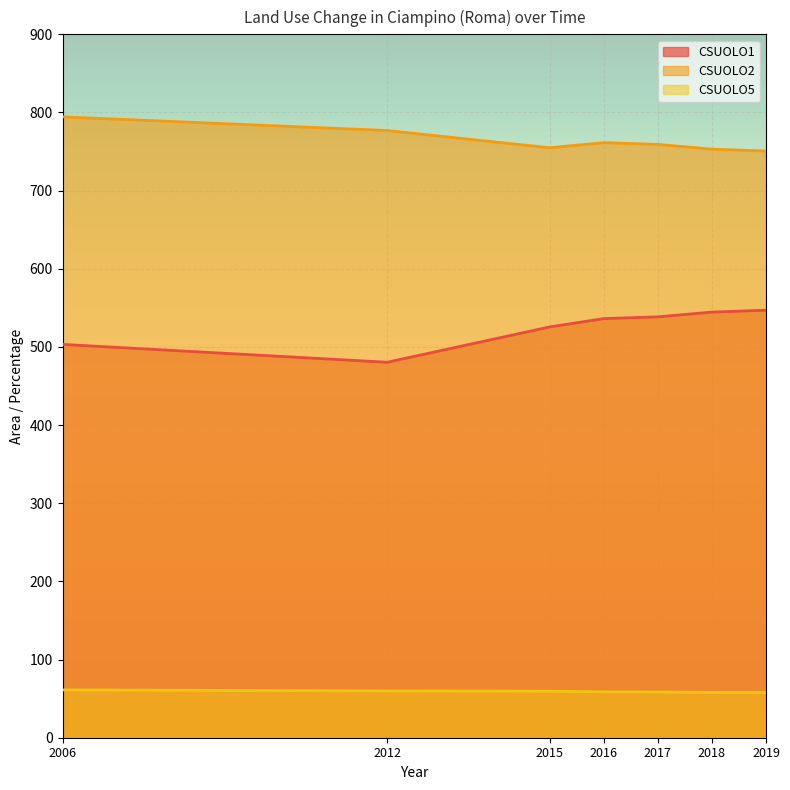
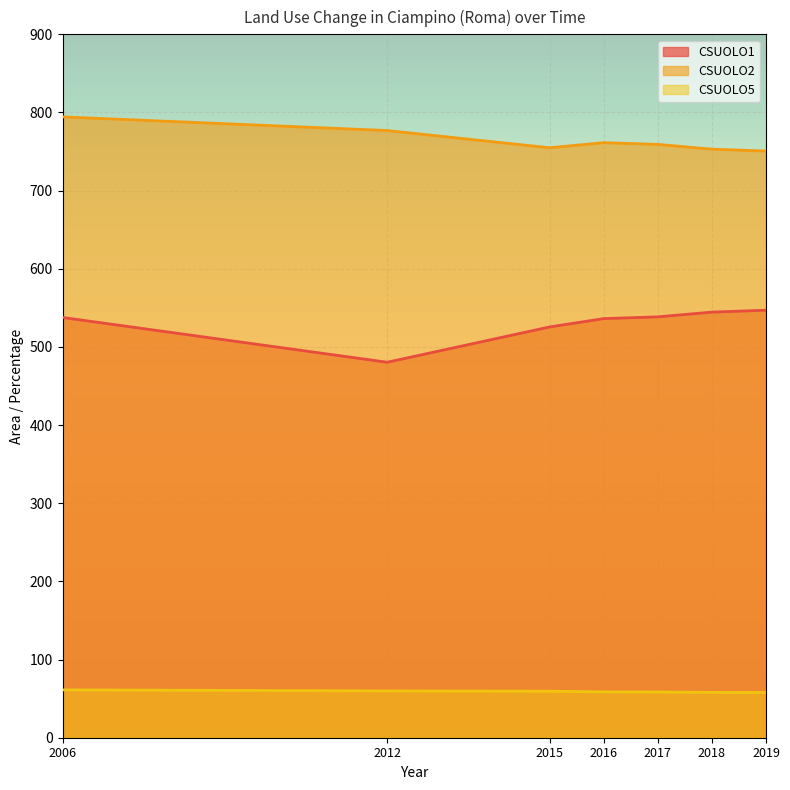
CSUOLO1, 2006: 500 -> 540
